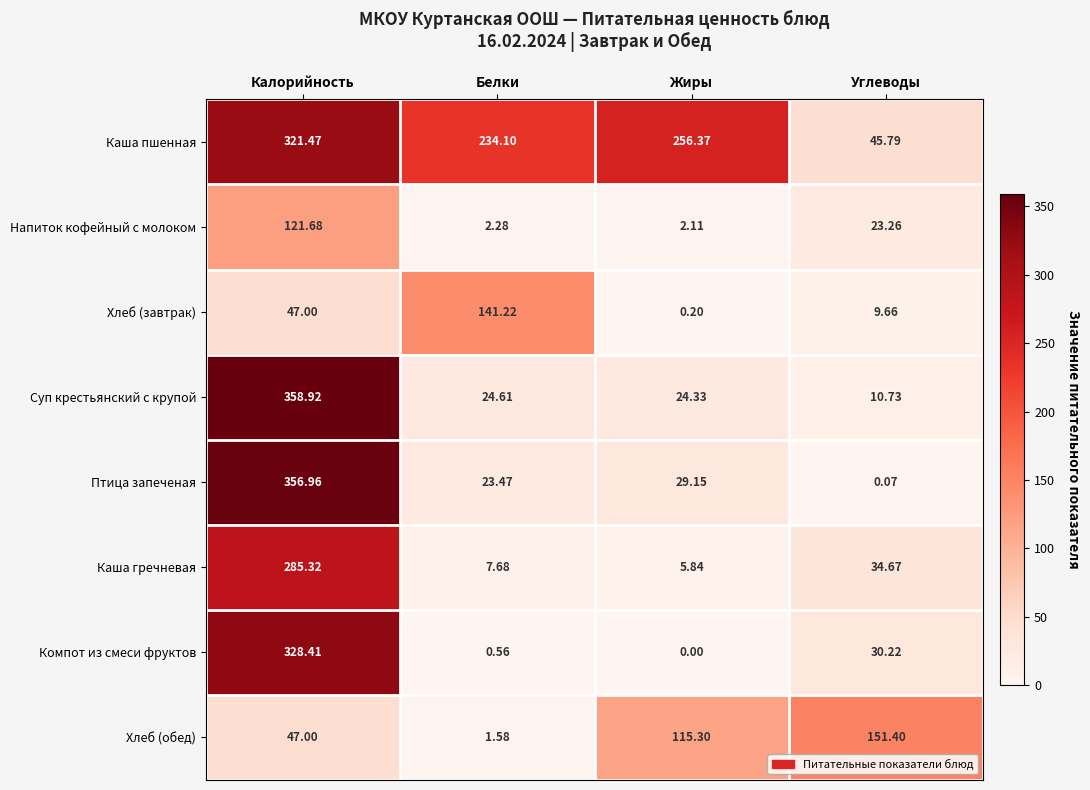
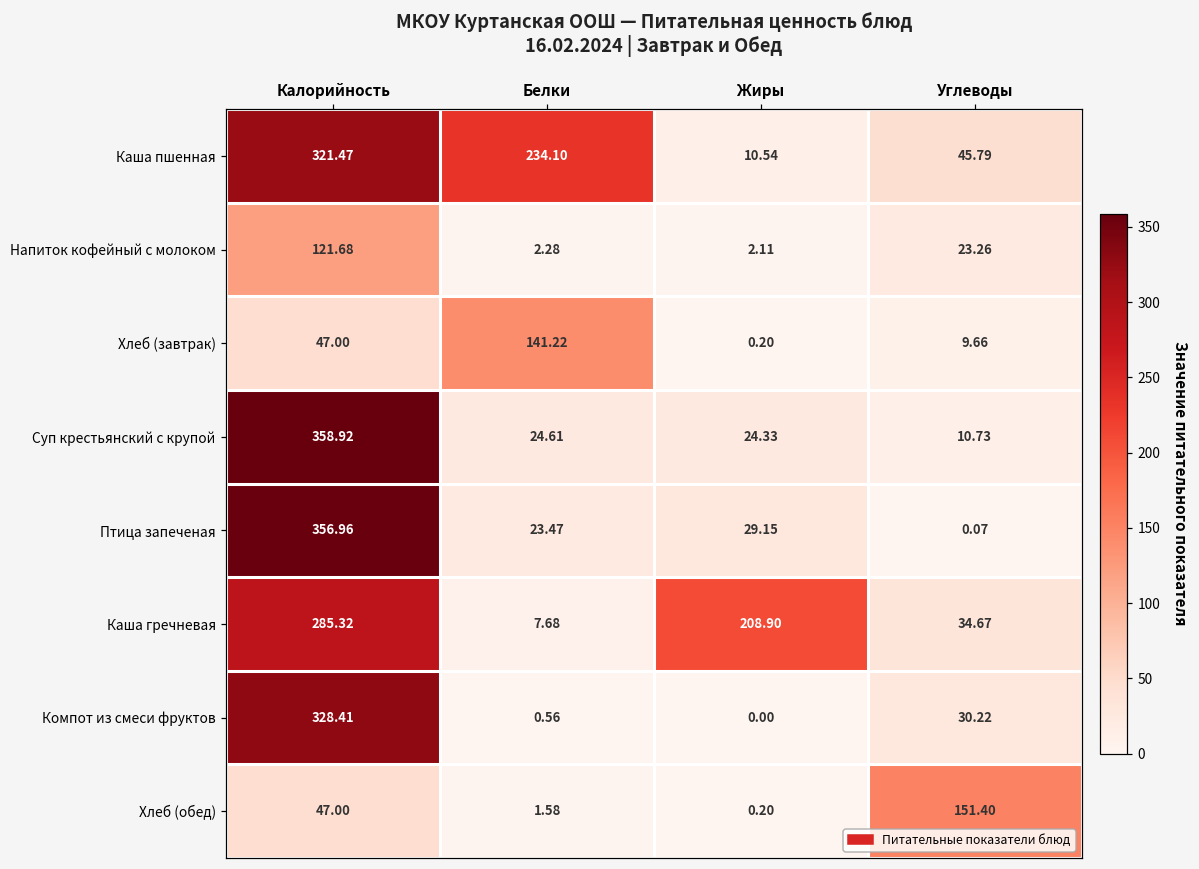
Каша пшенная, Жиры: 256.37 -> 10.54
Каша гречневая, Жиры: 5.84 -> 208.90
Хлеб (обед), Жиры: 115.30 -> 0.20
